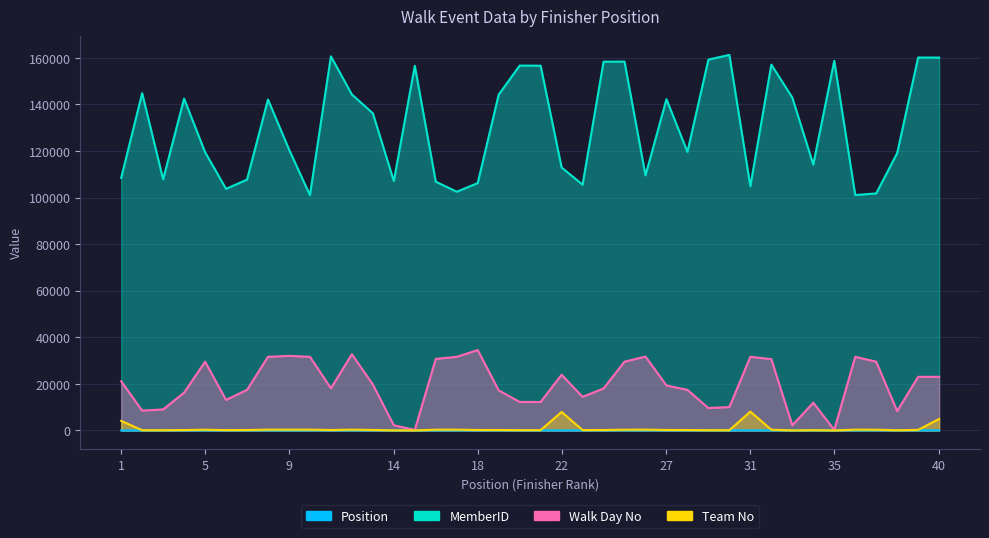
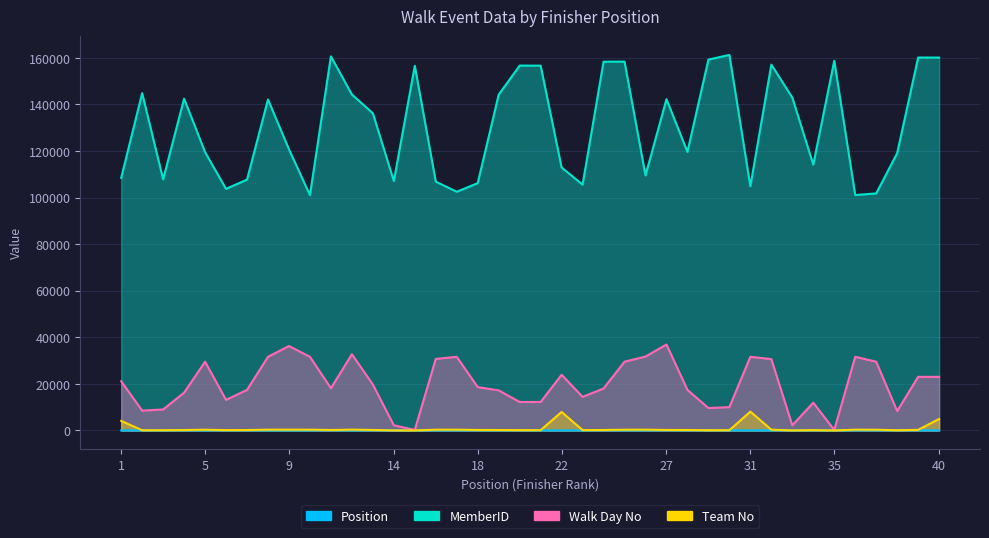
Walk Day No, 9: 32000 -> 36000
Walk Day No, 18: 34000 -> 19000
Walk Day No, 27: 19000 -> 37000
